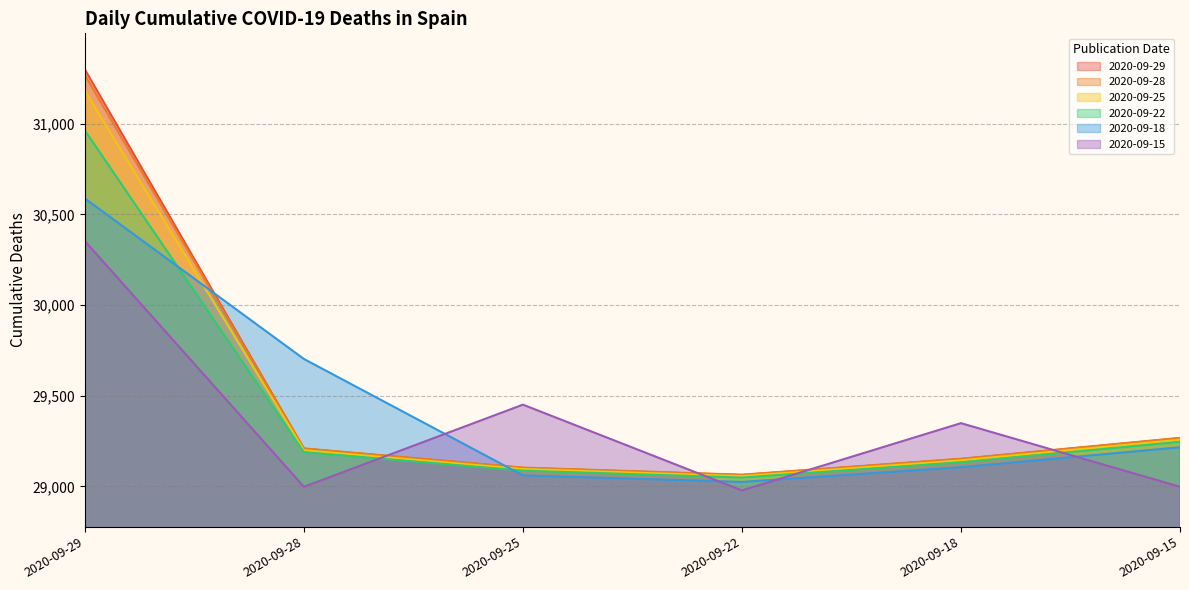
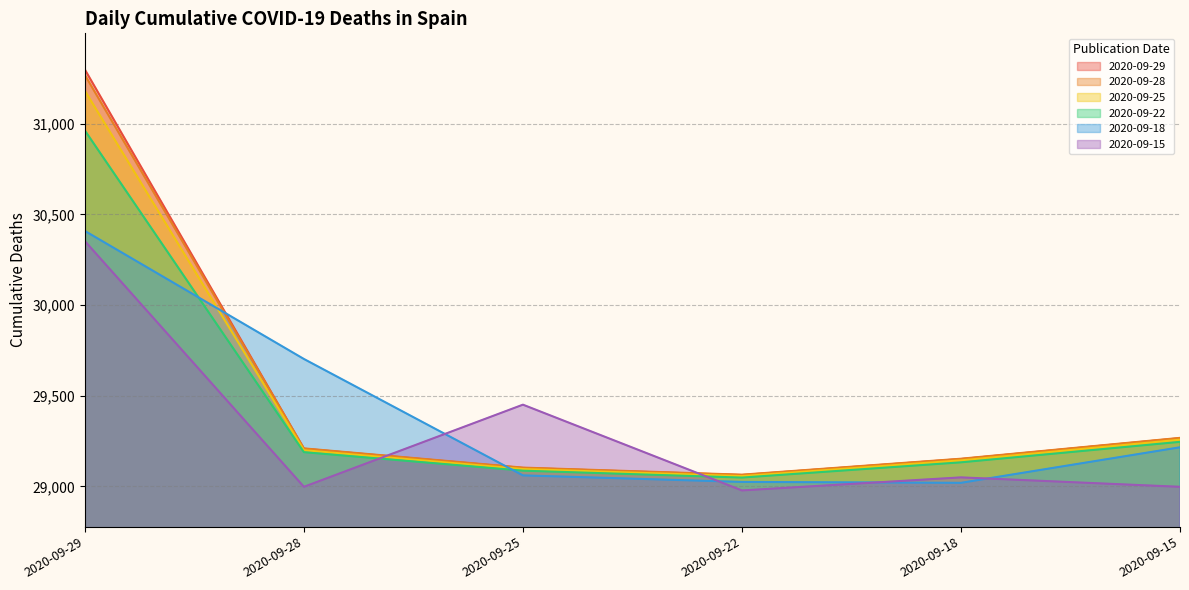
2020-09-18, 2020-09-29: 30,590 -> 30,410
2020-09-18, 2020-09-18: 29,110 -> 29,020
2020-09-15, 2020-09-18: 29,350 -> 29,050
